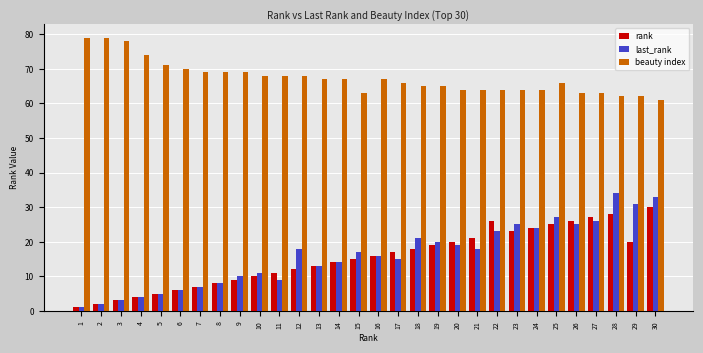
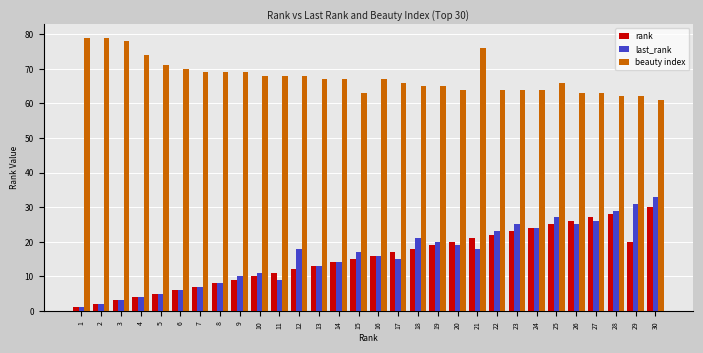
beauty index, 21: 64 -> 76
rank, 22: 26 -> 22
last_rank, 28: 34 -> 29
